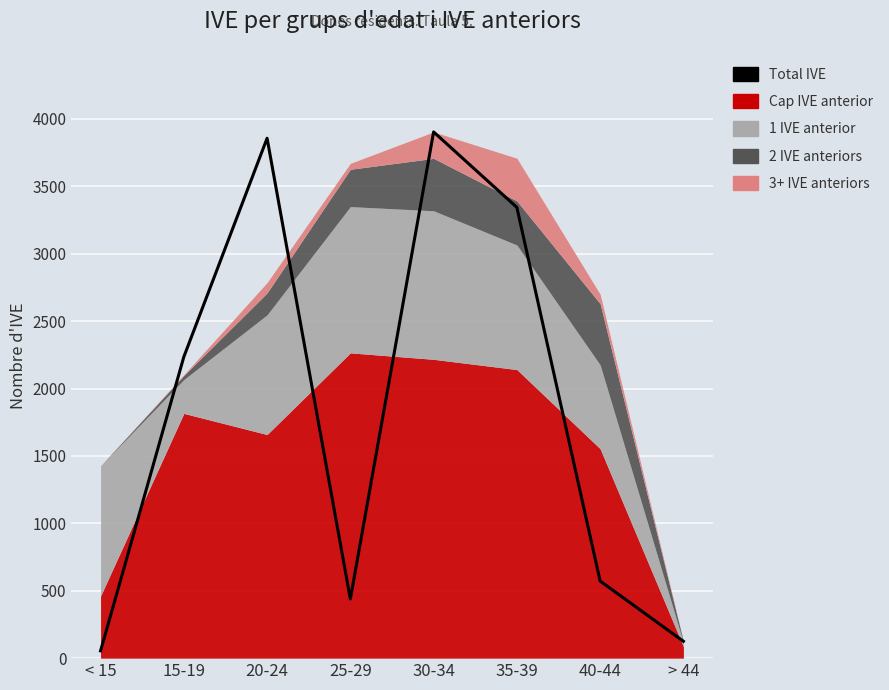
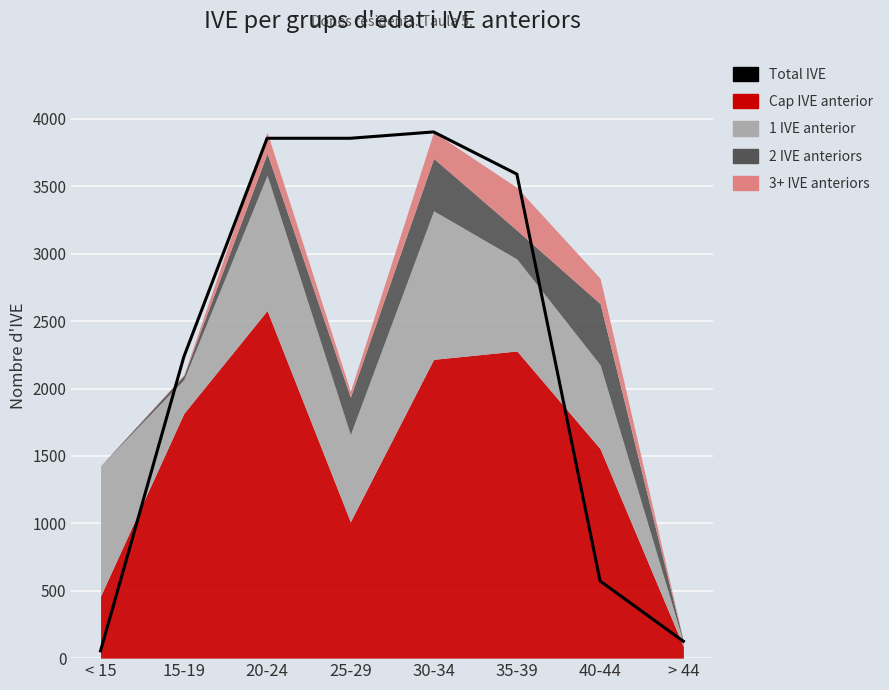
Cap IVE anterior, 20-24: 1660 -> 2580
1 IVE anterior, 20-24: 890 -> 1000
3+ IVE anteriors, 20-24: 80 -> 160
Total IVE, 25-29: 440 -> 3860
Cap IVE anterior, 25-29: 2270 -> 1010
1 IVE anterior, 25-29: 1090 -> 650
Total IVE, 35-39: 3340 -> 3590
Cap IVE anterior, 35-39: 2140 -> 2280
1 IVE anterior, 35-39: 920 -> 680
2 IVE anteriors, 35-39: 330 -> 210
3+ IVE anteriors, 40-44: 70 -> 190
